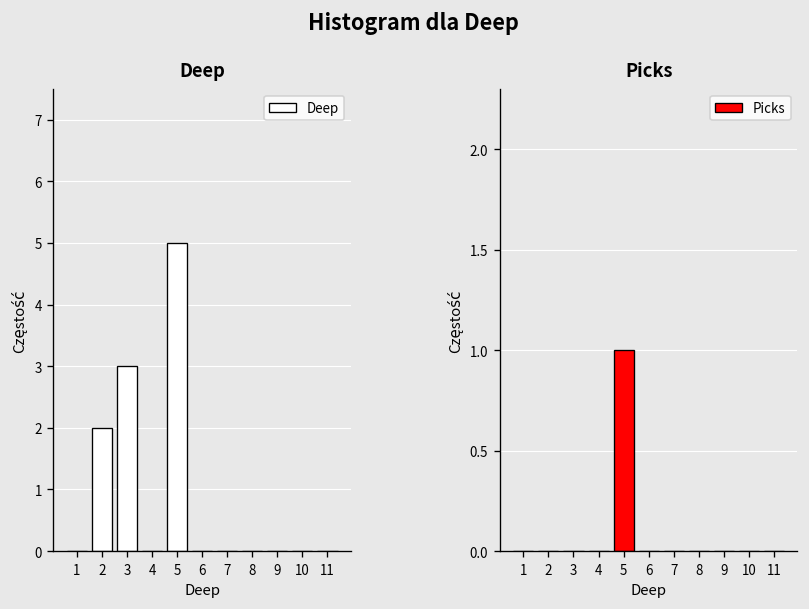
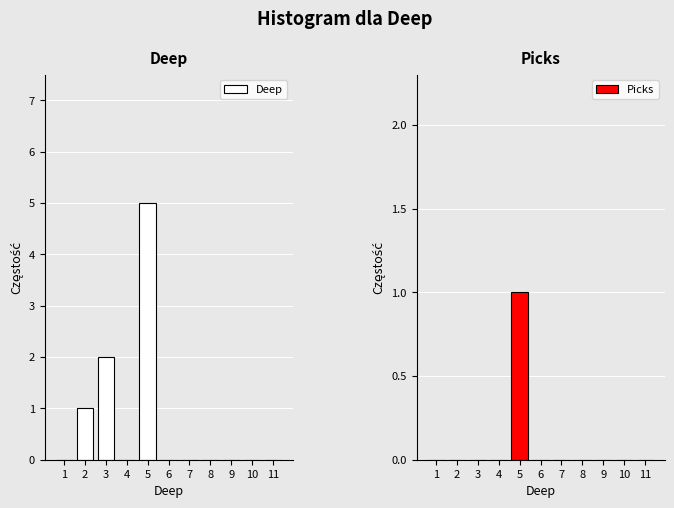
Deep, 2: 2 -> 1
Deep, 3: 3 -> 2
